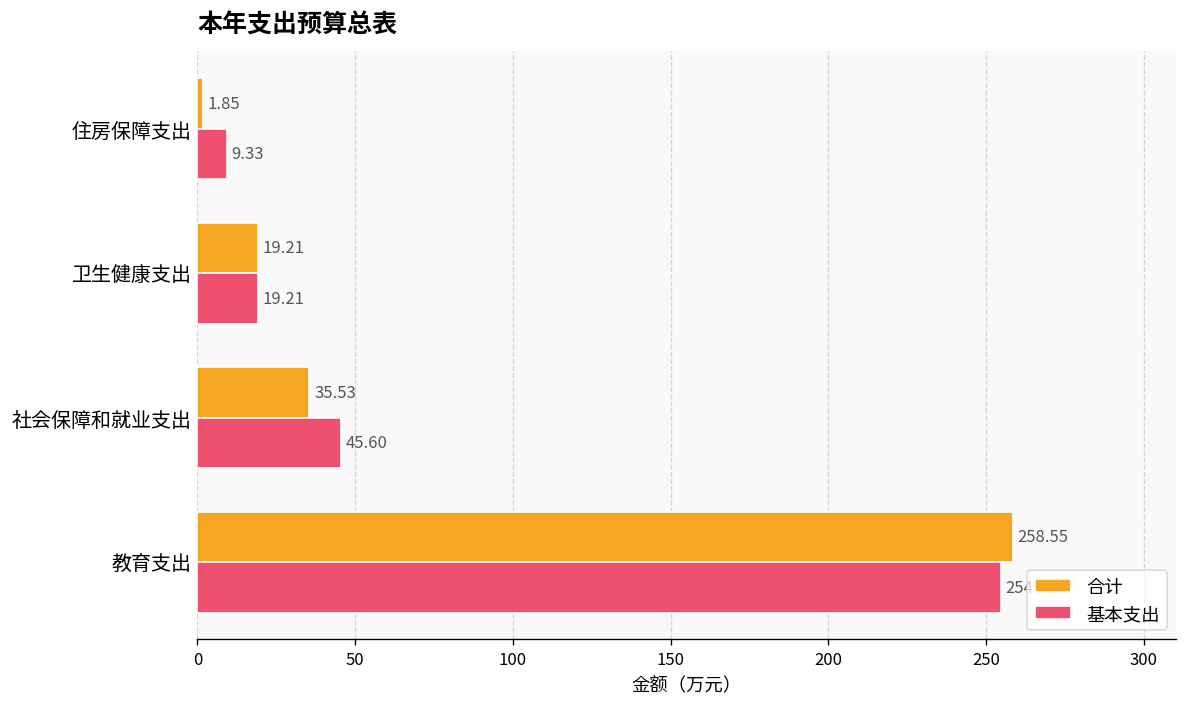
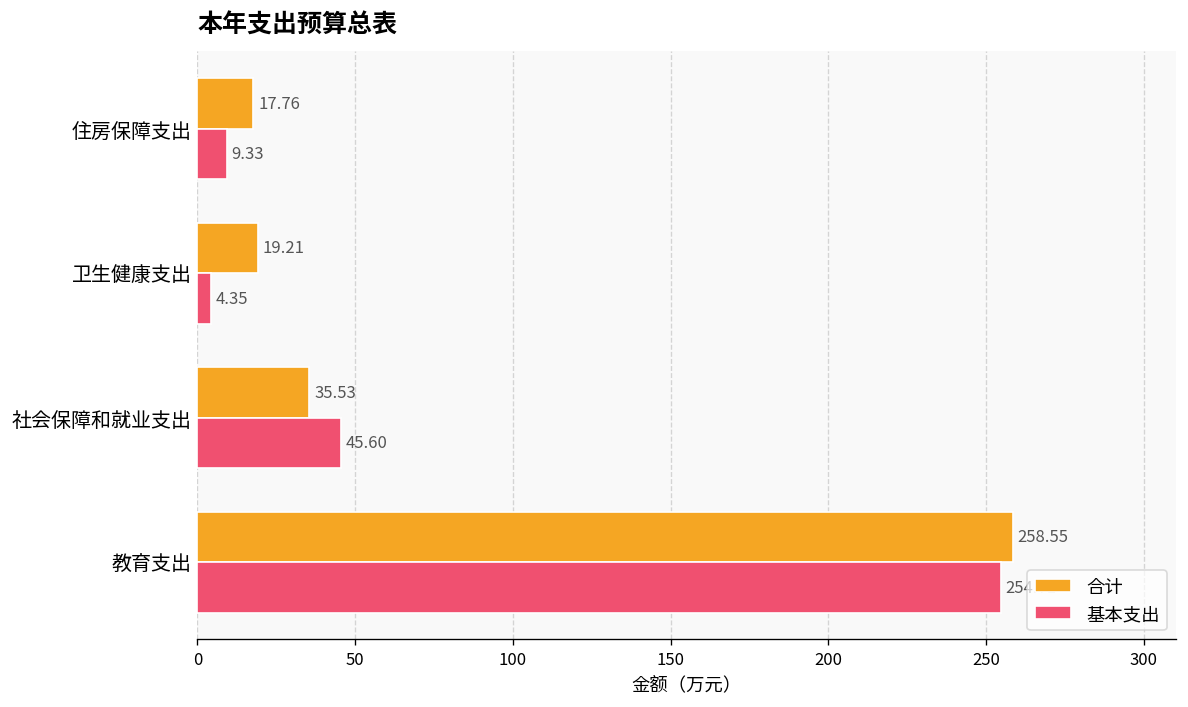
合计, 住房保障支出: 1.85 -> 17.76
基本支出, 卫生健康支出: 19.21 -> 4.35
